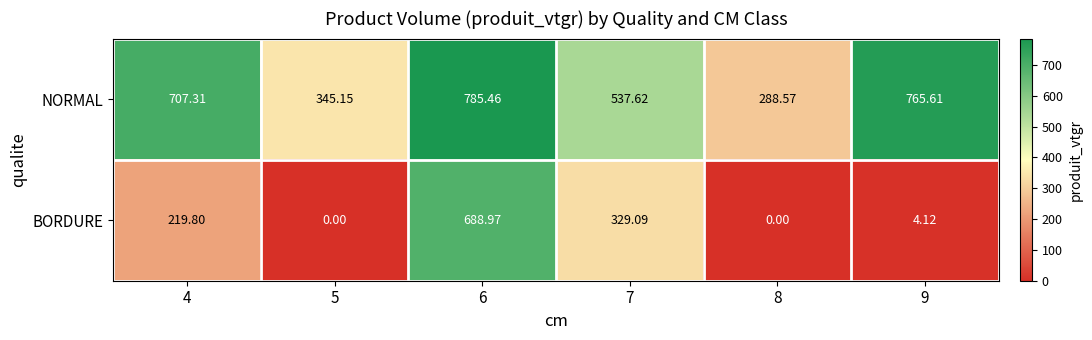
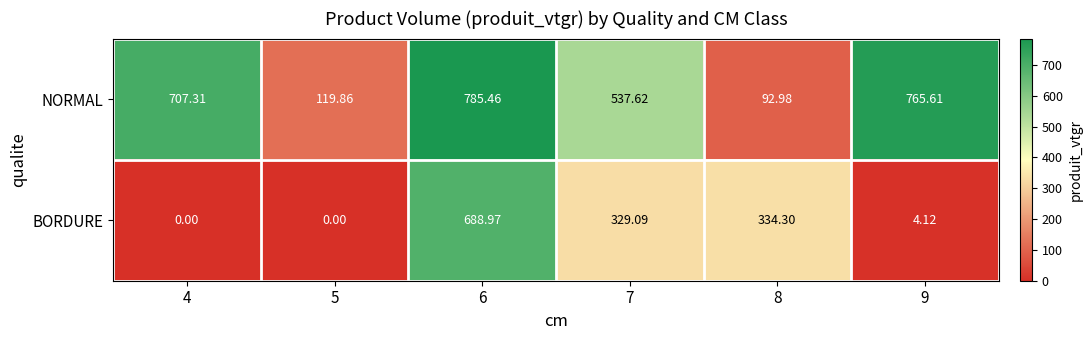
NORMAL, 5: 345.15 -> 119.86
NORMAL, 8: 288.57 -> 92.98
BORDURE, 4: 219.80 -> 0.00
BORDURE, 8: 0.00 -> 334.30
